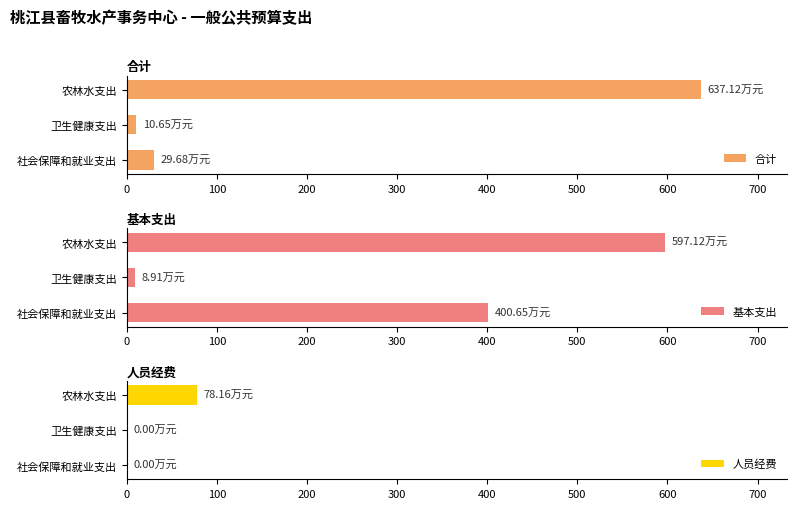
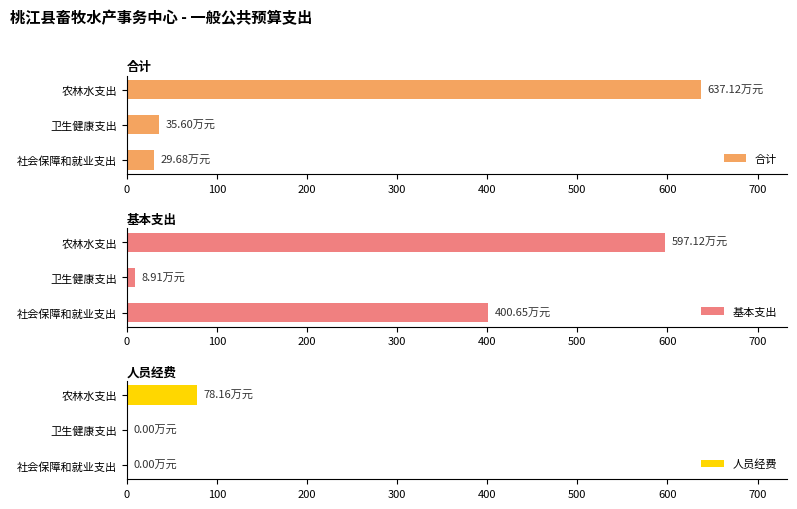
合计, 卫生健康支出: 10.65 -> 35.60
